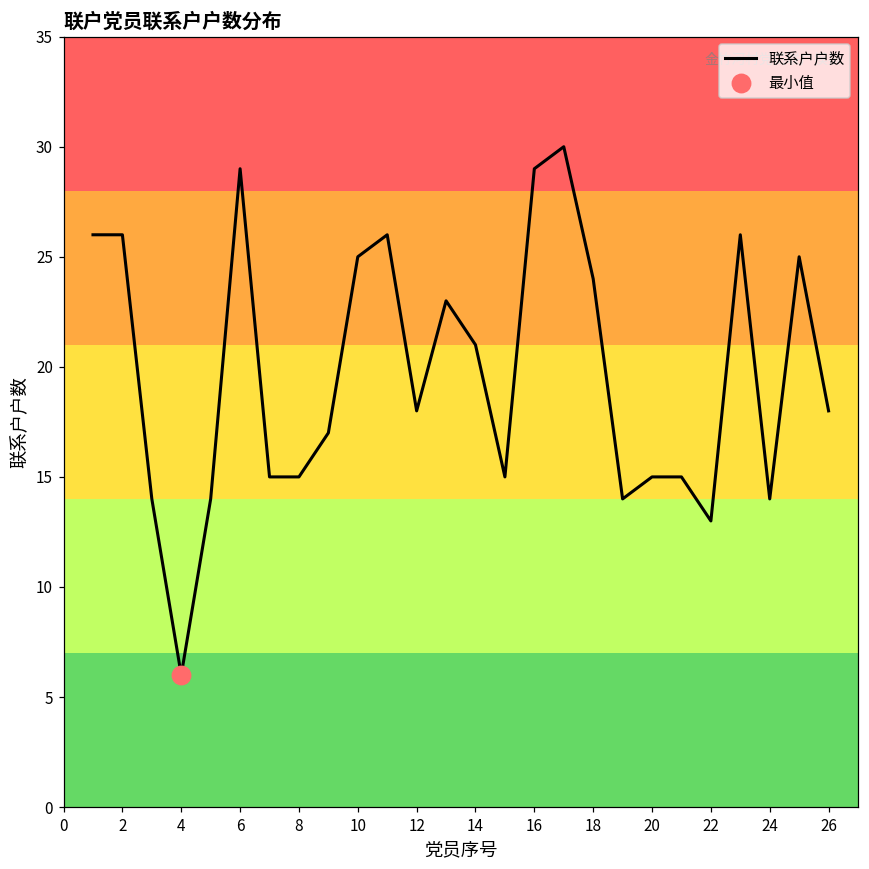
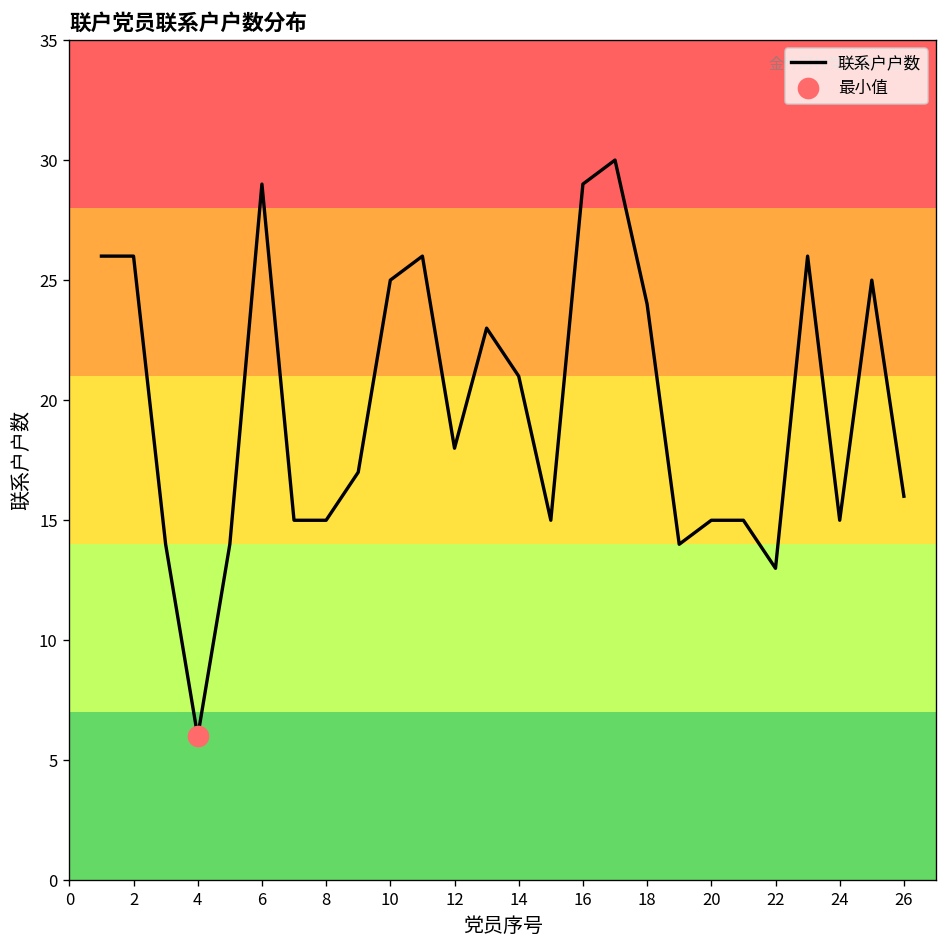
联系户户数, 24: 14 -> 15
联系户户数, 26: 18 -> 16
